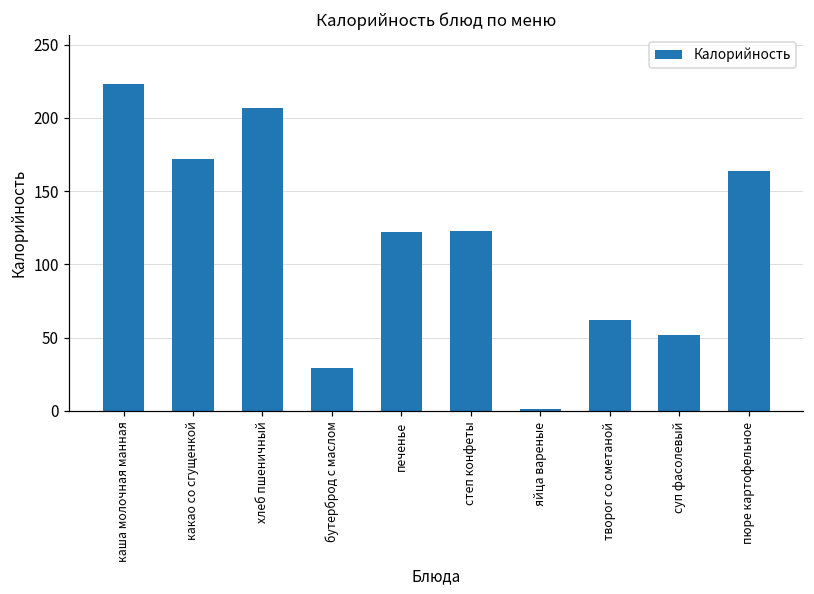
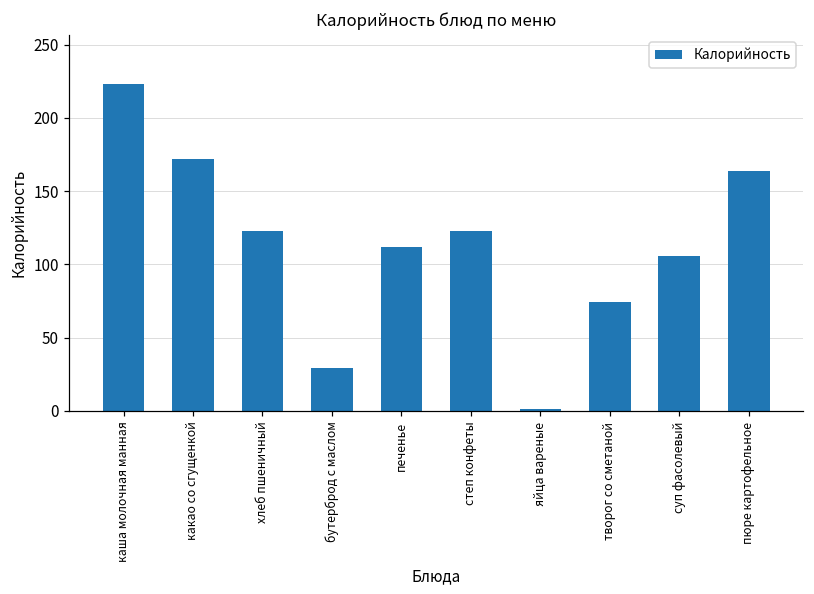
хлеб пшеничный: 207 -> 123
печенье: 122 -> 112
творог со сметаной: 62 -> 74
суп фасолевый: 52 -> 106
